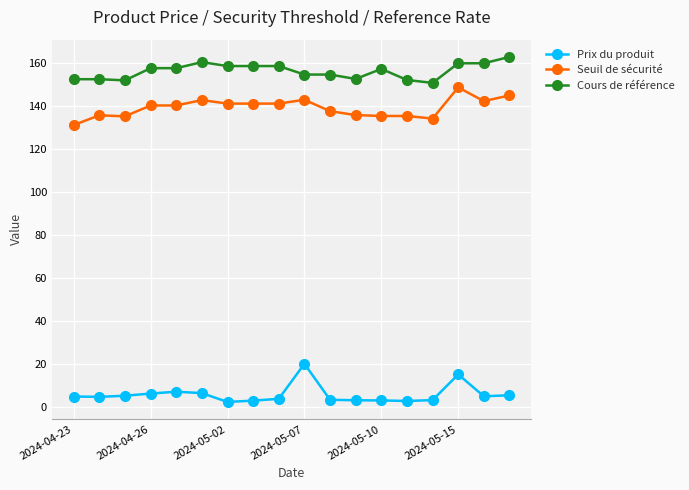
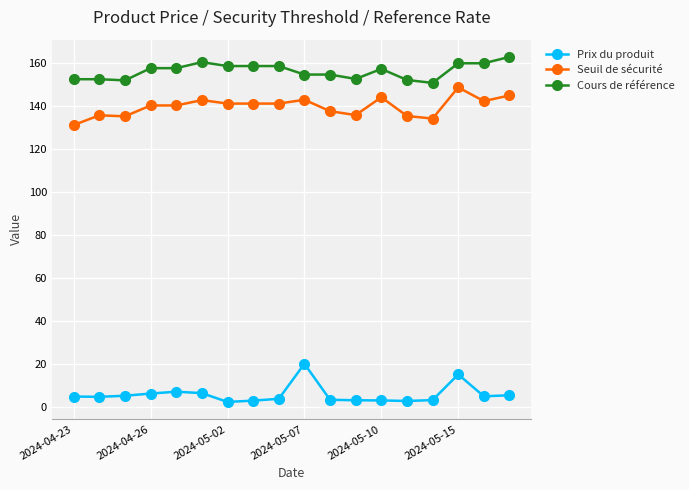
Seuil de sécurité, 2024-05-10: 135 -> 144
